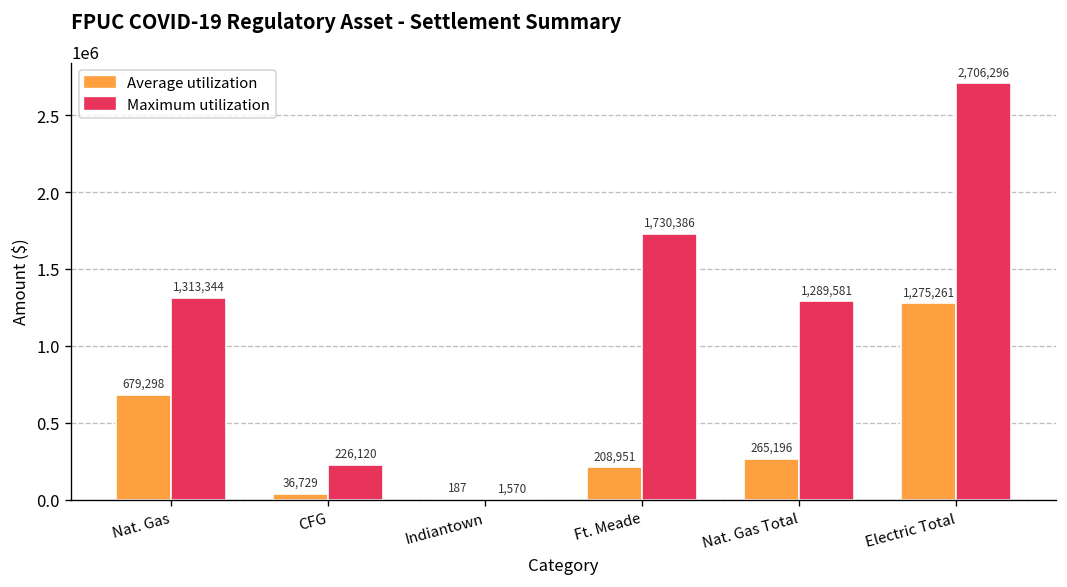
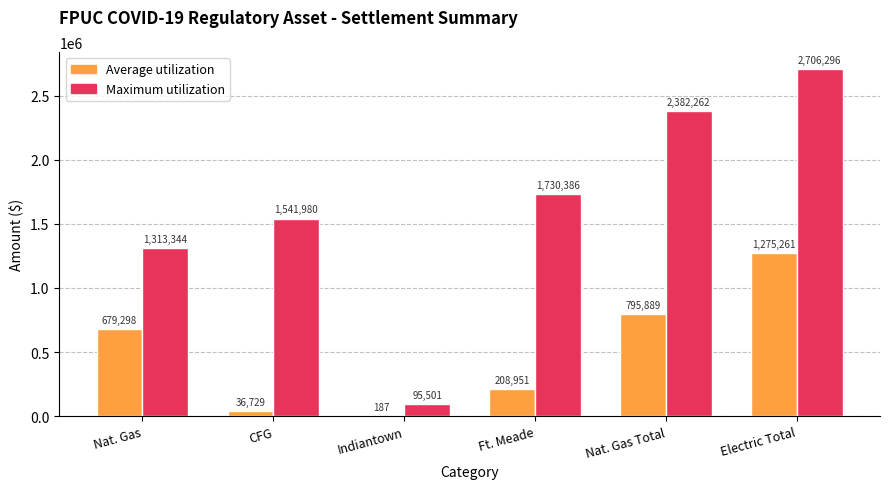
Maximum utilization, CFG: 226,120 -> 1,541,980
Maximum utilization, Indiantown: 1,570 -> 95,501
Average utilization, Nat. Gas Total: 265,196 -> 795,889
Maximum utilization, Nat. Gas Total: 1,289,581 -> 2,382,262
